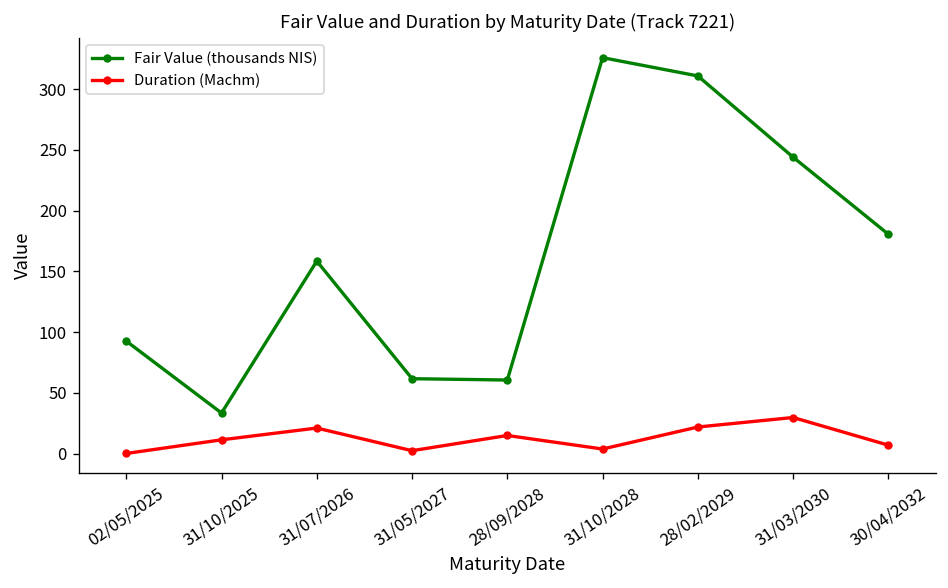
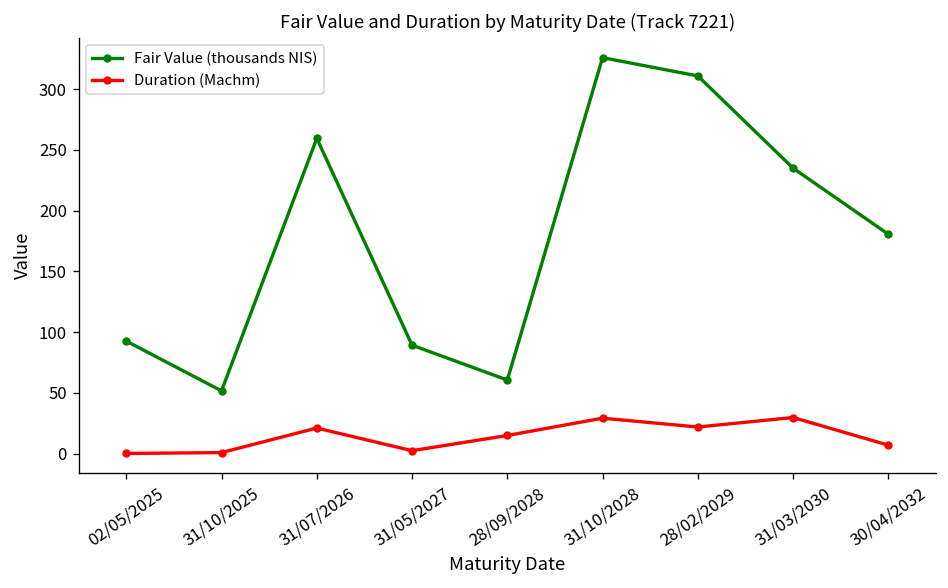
Fair Value (thousands NIS), 31/10/2025: 33 -> 52
Duration (Machm), 31/10/2025: 11 -> 1
Fair Value (thousands NIS), 31/07/2026: 158 -> 260
Fair Value (thousands NIS), 31/05/2027: 62 -> 89
Duration (Machm), 31/10/2028: 4 -> 29
Fair Value (thousands NIS), 31/03/2030: 244 -> 235
